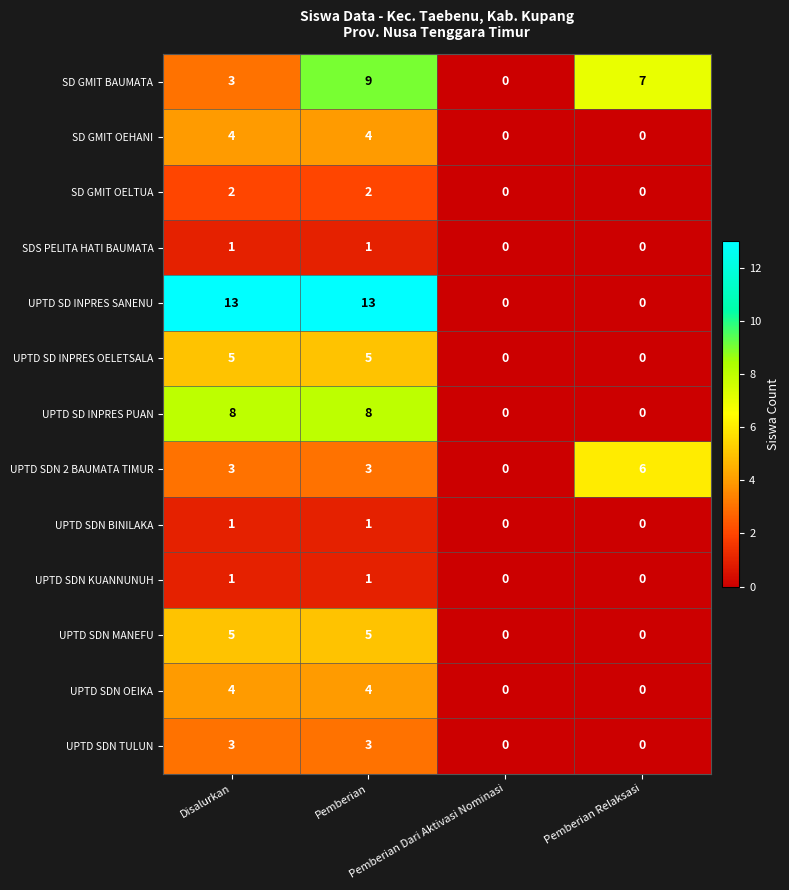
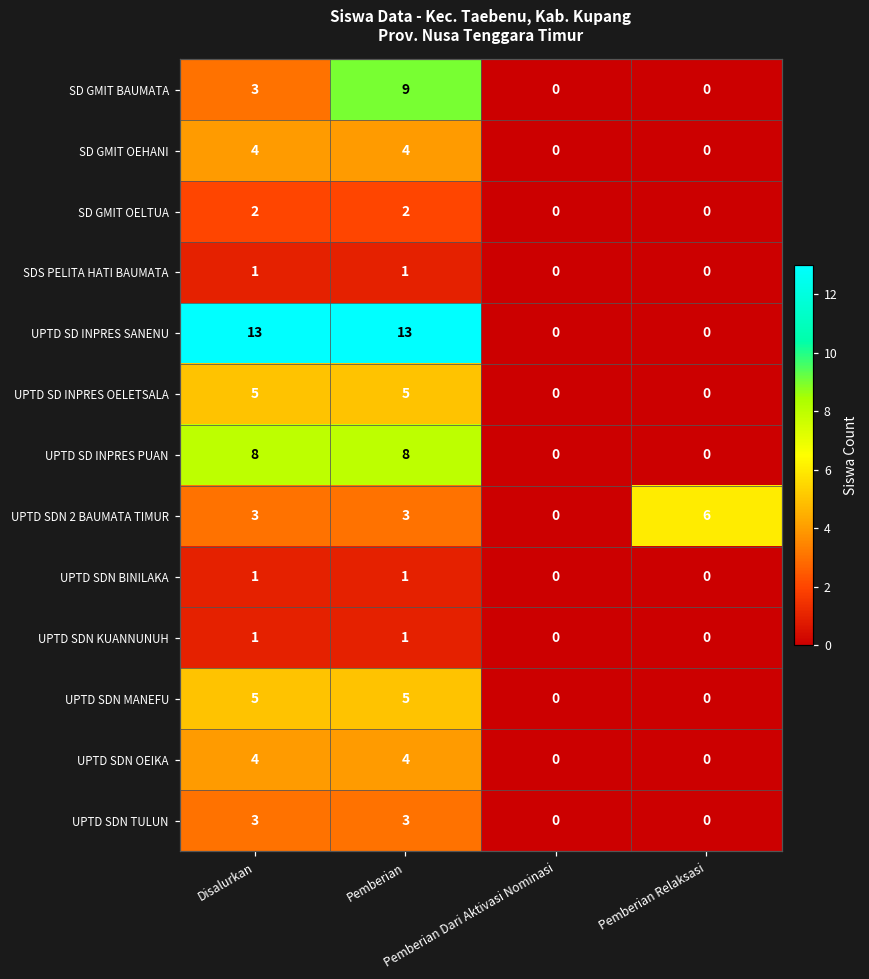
SD GMIT BAUMATA, Pemberian Relaksasi: 7 -> 0
